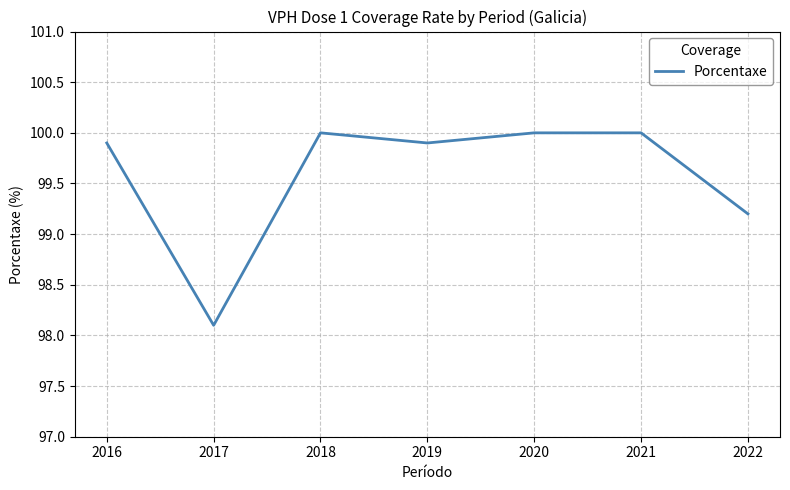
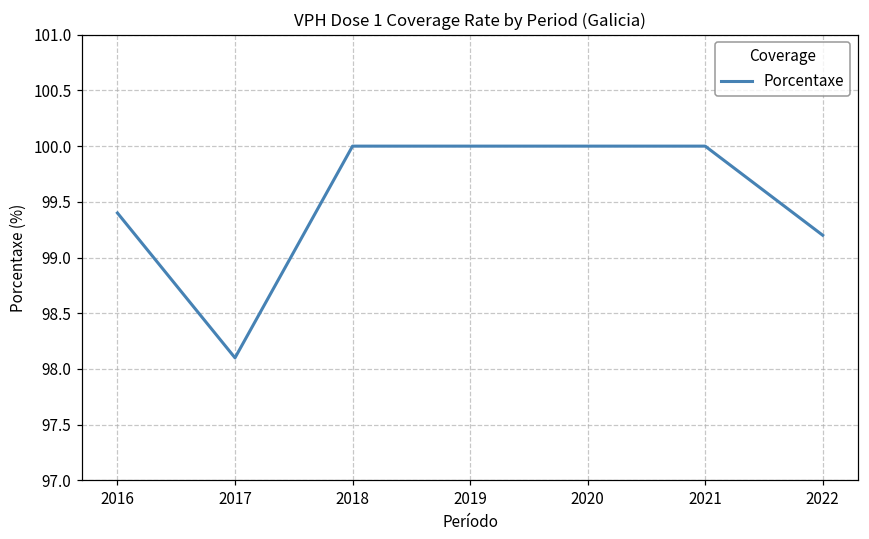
2016: 99.9 -> 99.4
2019: 99.9 -> 100.0
